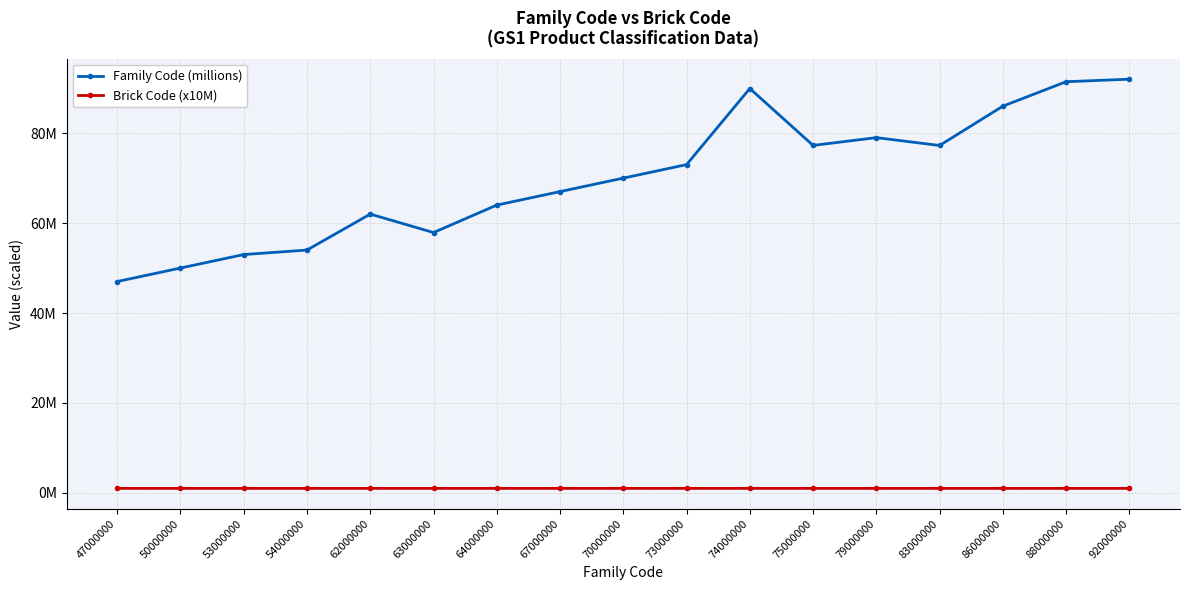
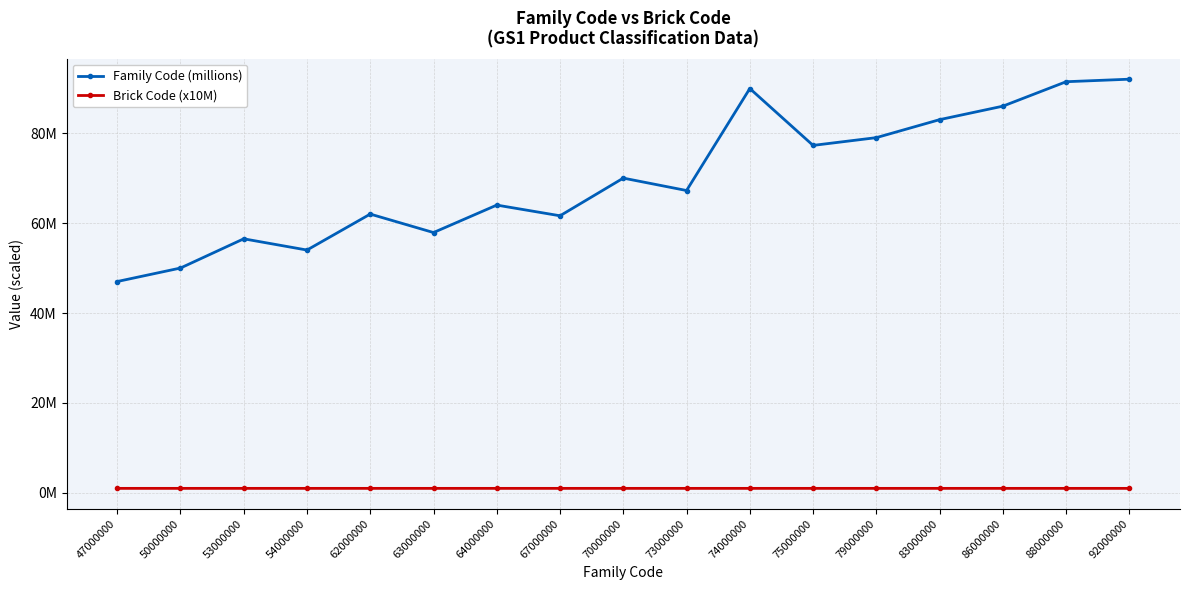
Family Code (millions), 53000000: 53000000 -> 56000000
Family Code (millions), 67000000: 67000000 -> 62000000
Family Code (millions), 73000000: 73000000 -> 67000000
Family Code (millions), 83000000: 77000000 -> 83000000
